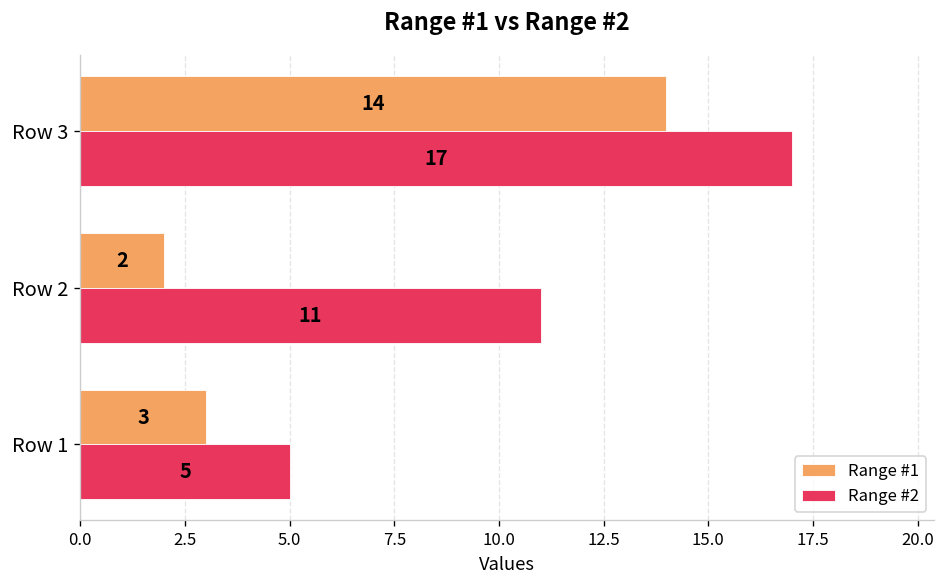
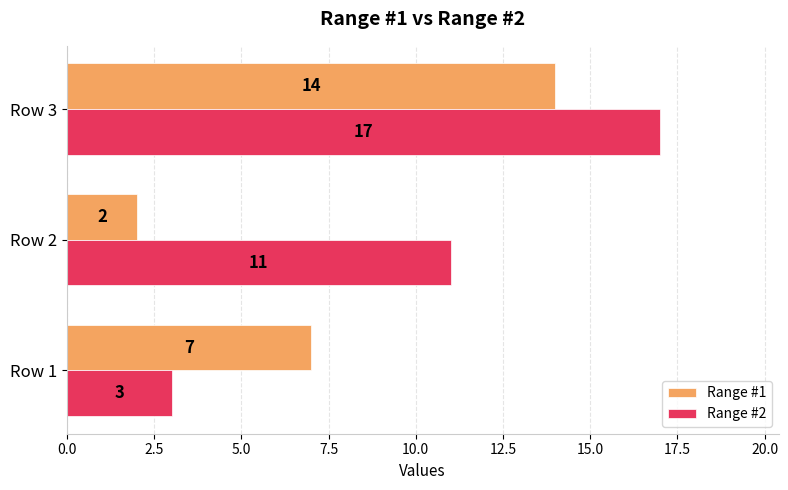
Range #1, Row 1: 3 -> 7
Range #2, Row 1: 5 -> 3
